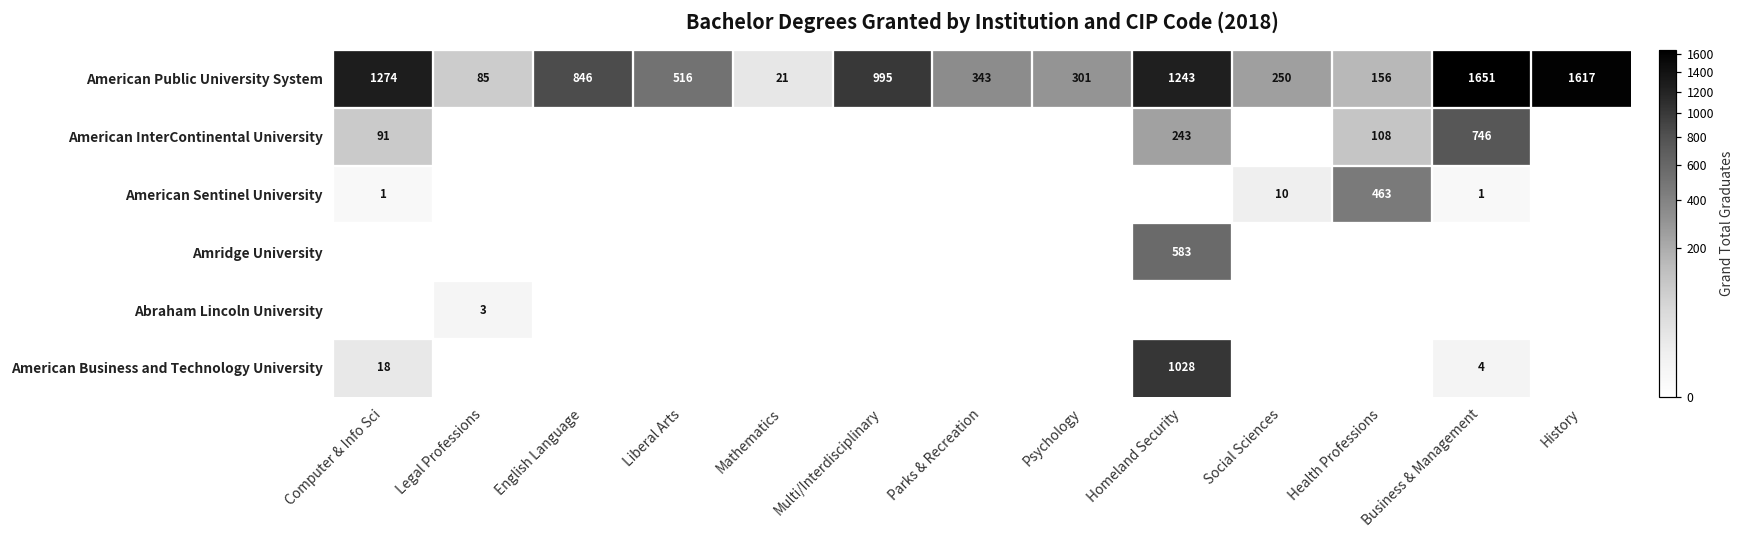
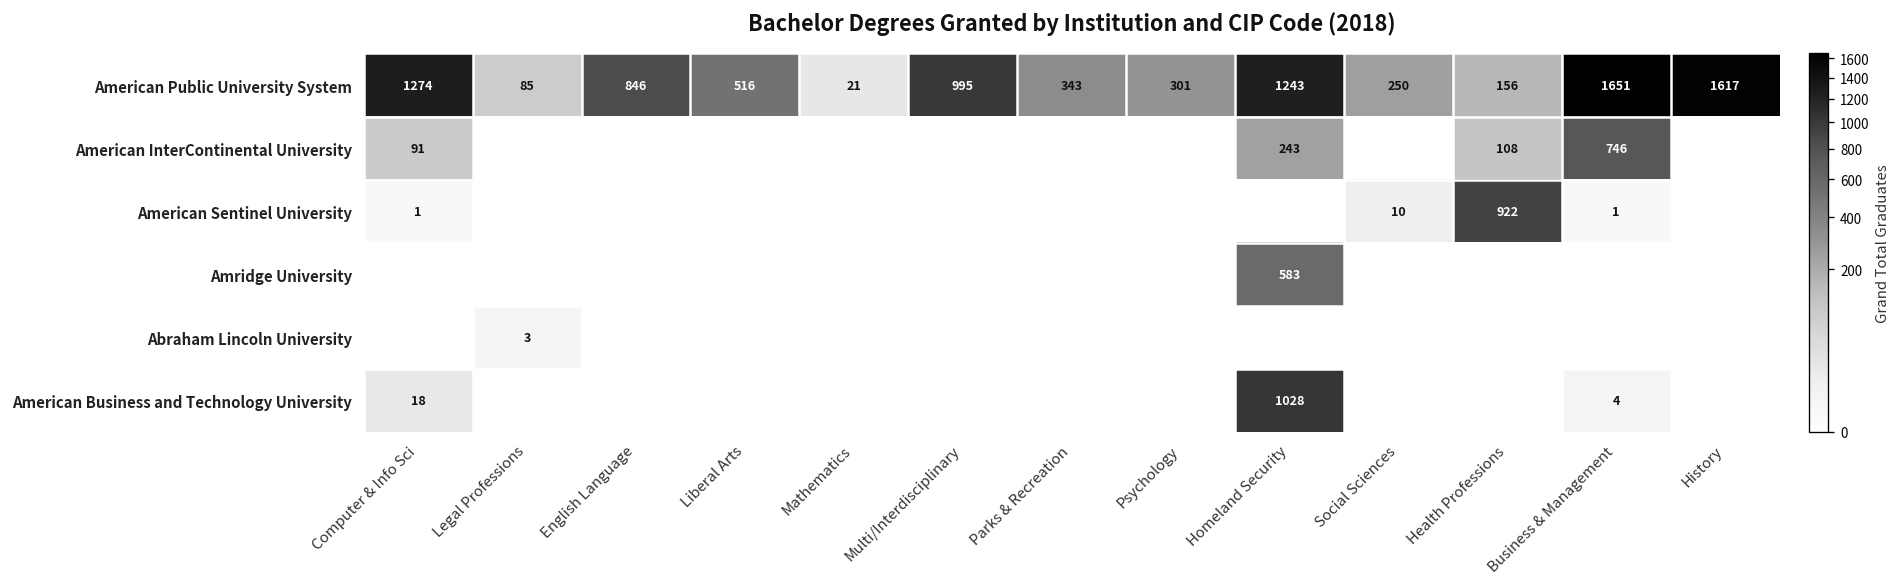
American Sentinel University, Health Professions: 463 -> 922
